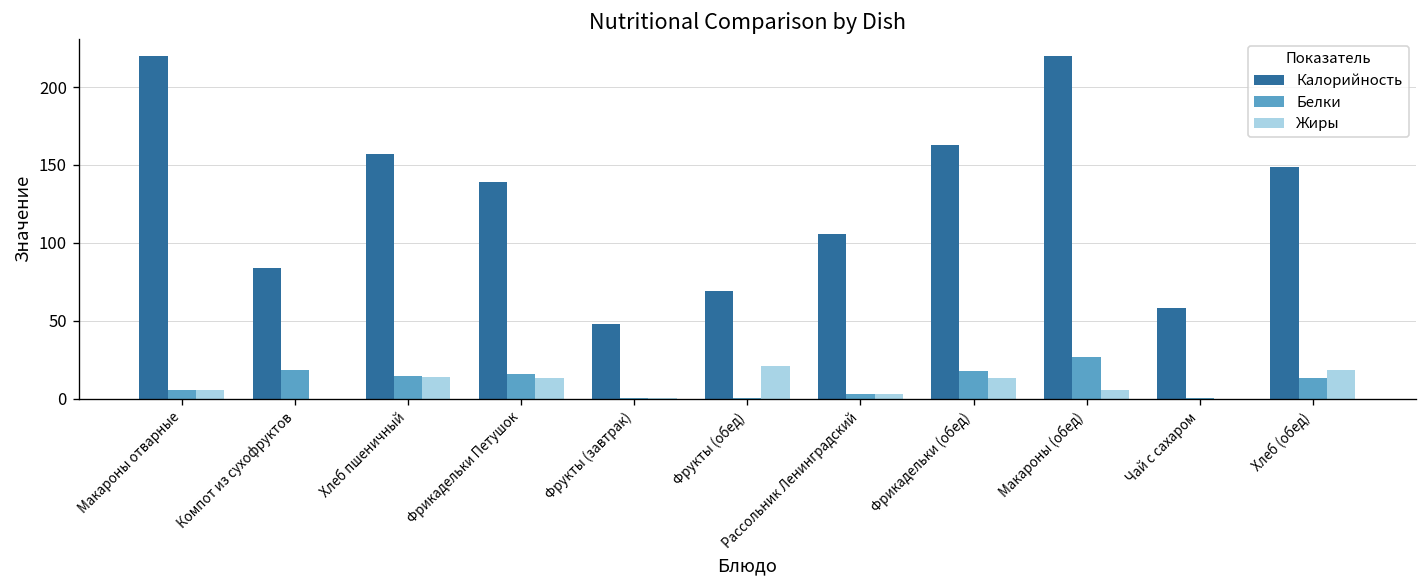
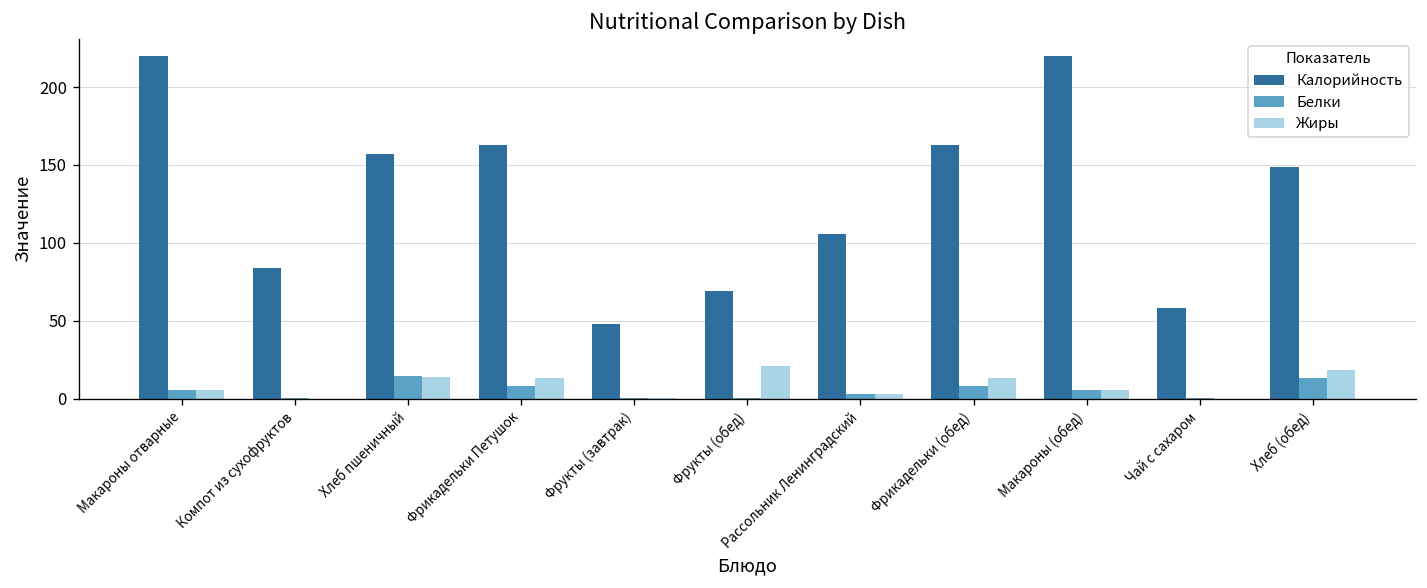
Белки, Компот из сухофруктов: 19 -> 1
Калорийность, Фрикадельки Петушок: 139 -> 163
Белки, Фрикадельки Петушок: 15 -> 8
Белки, Фрикадельки (обед): 18 -> 8
Белки, Макароны (обед): 26 -> 5
